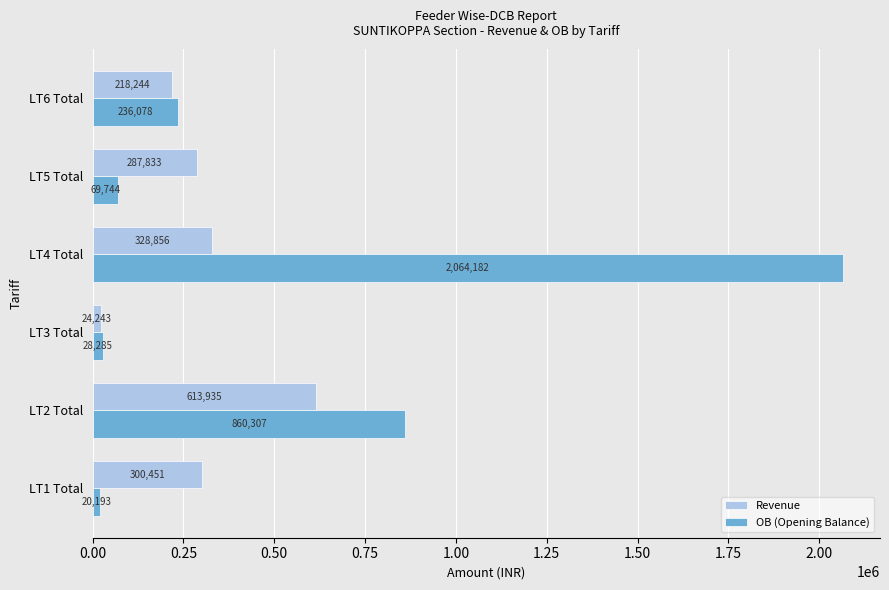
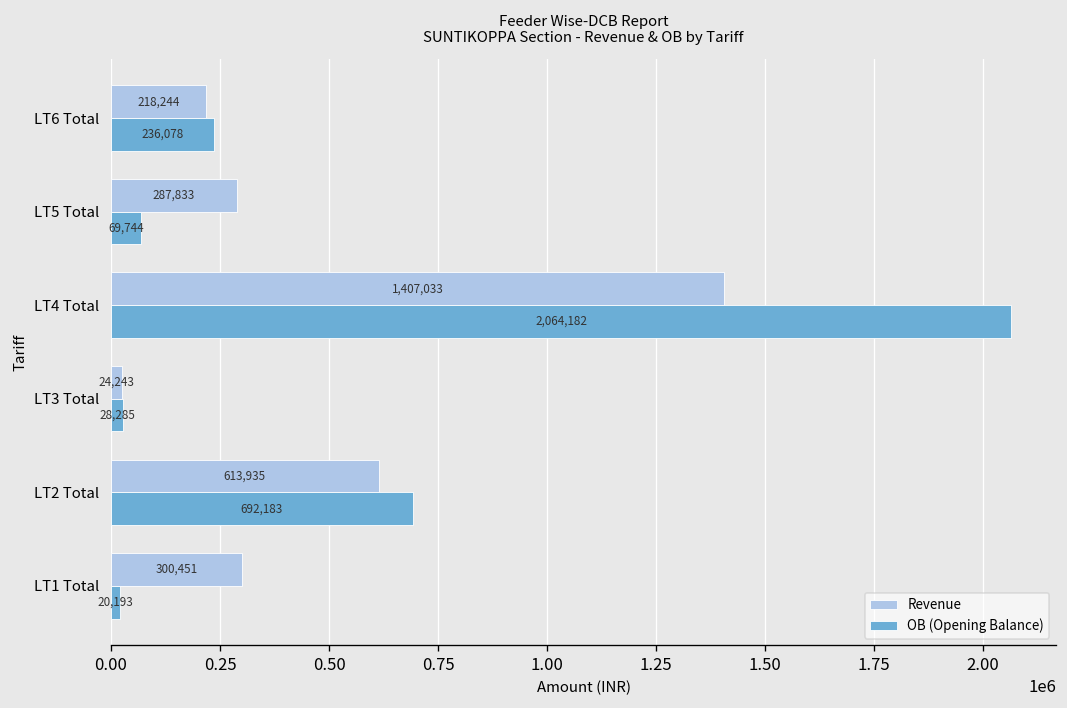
Revenue, LT4 Total: 328,856 -> 1,407,033
OB (Opening Balance), LT2 Total: 860,307 -> 692,183
